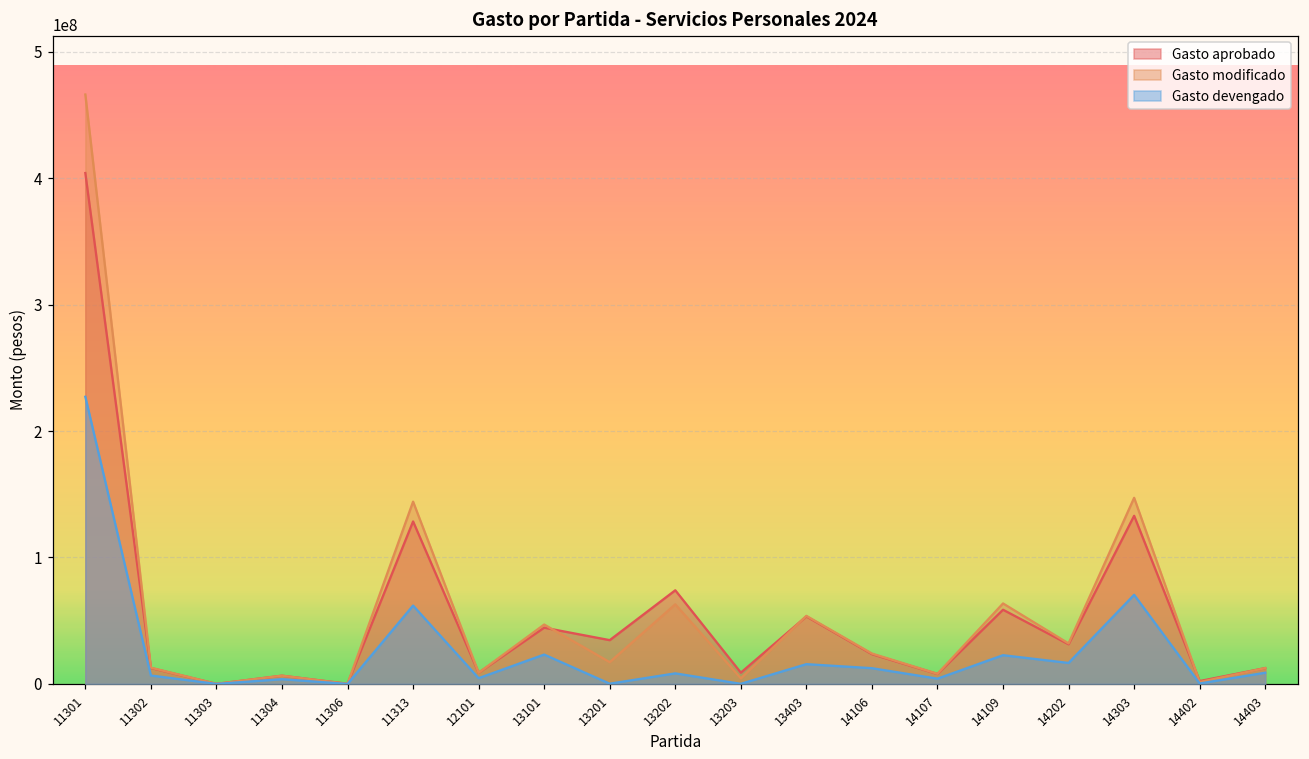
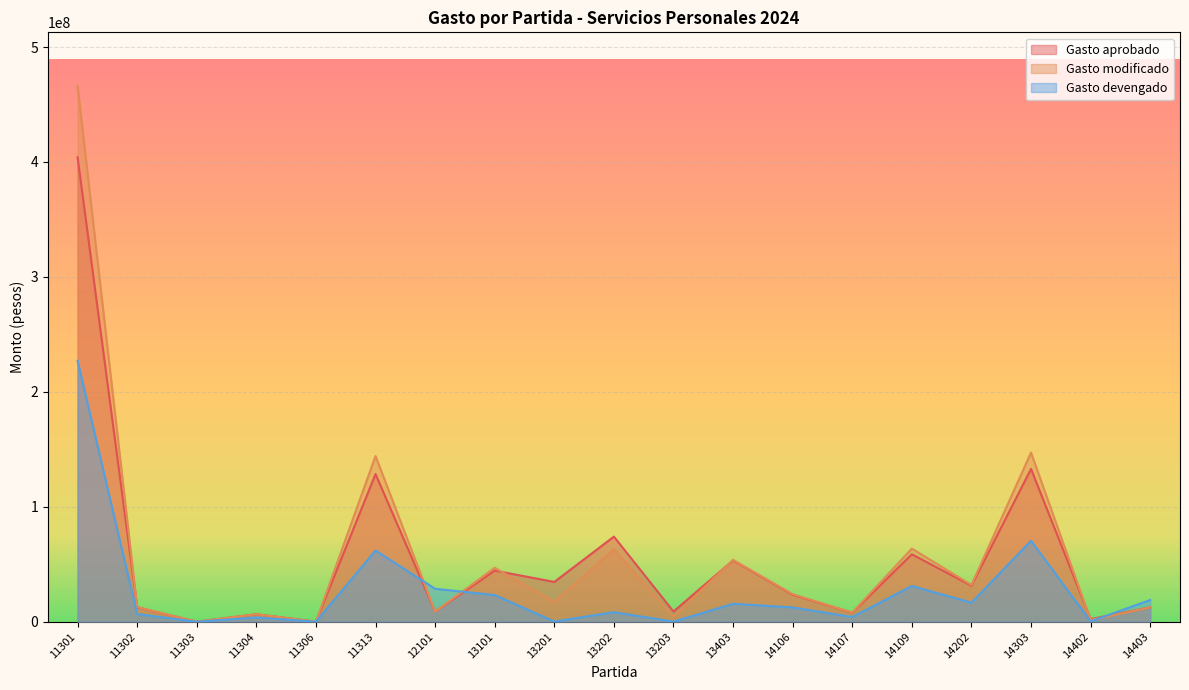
Gasto devengado, 12101: 5000000 -> 29000000
Gasto devengado, 14109: 23000000 -> 31000000
Gasto devengado, 14403: 9000000 -> 19000000
